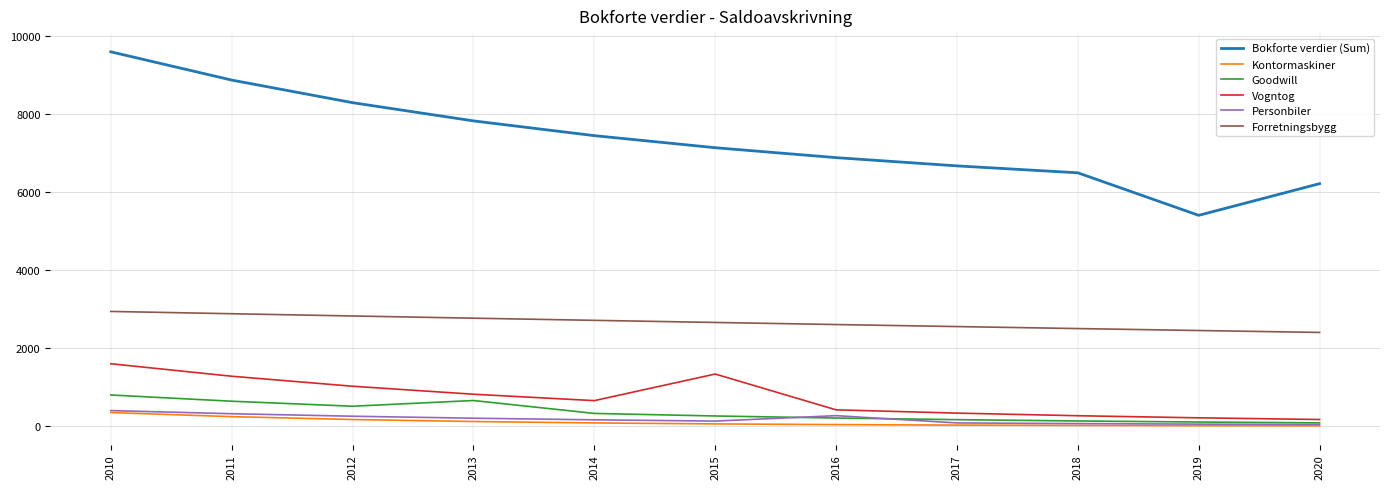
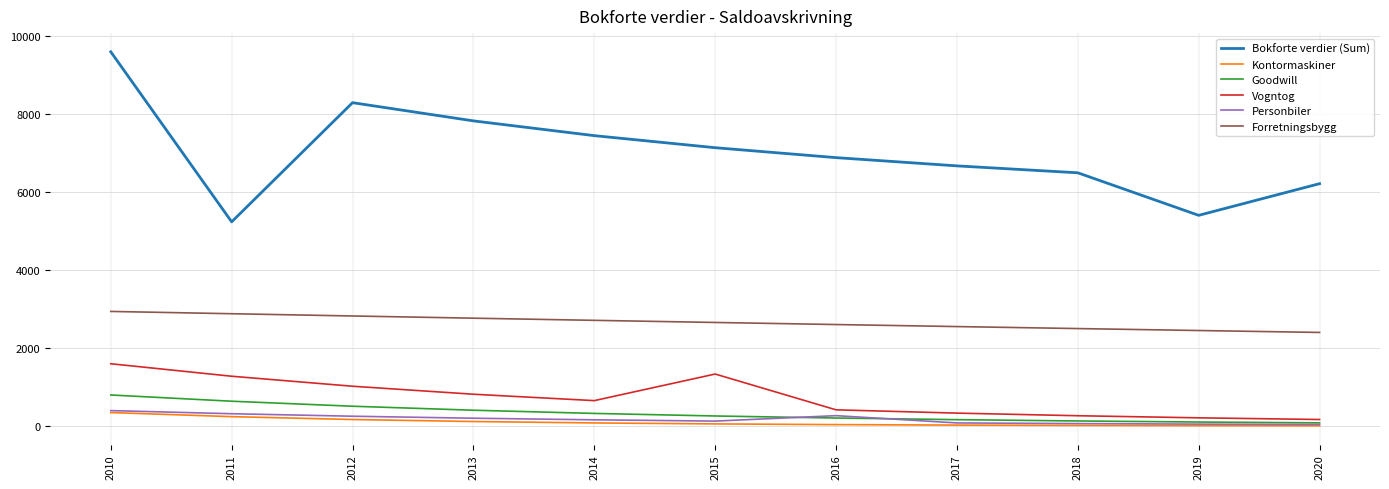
Bokforte verdier (Sum), 2011: 8900 -> 5200
Goodwill, 2013: 700 -> 400
